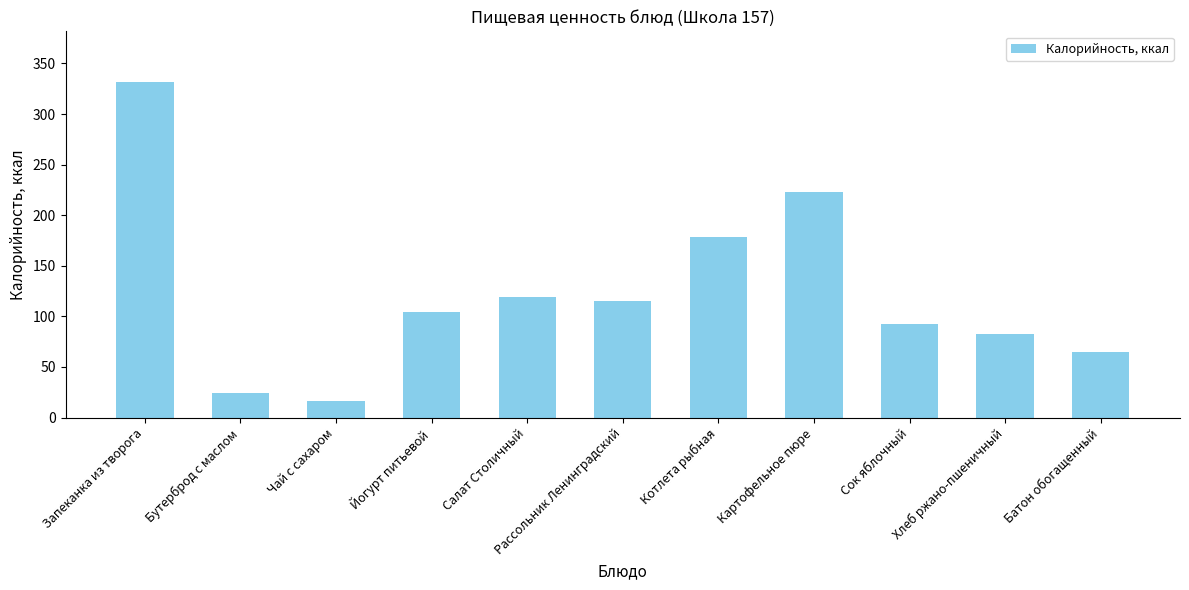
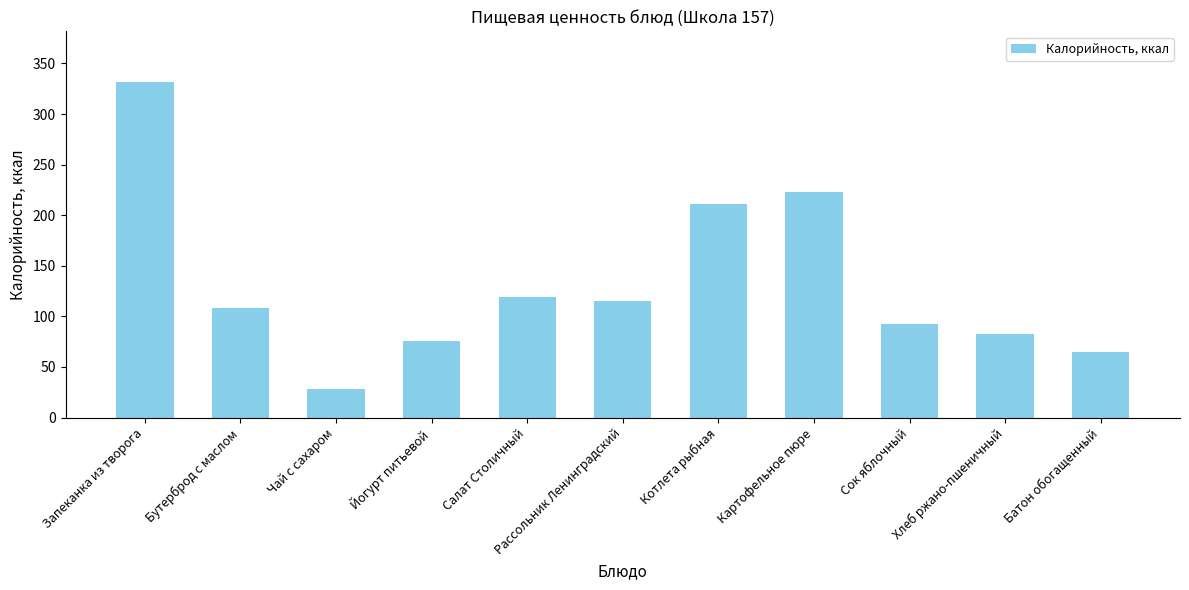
Бутерброд с маслом: 25 -> 108
Чай с сахаром: 17 -> 28
Йогурт питьевой: 104 -> 75
Котлета рыбная: 179 -> 211
